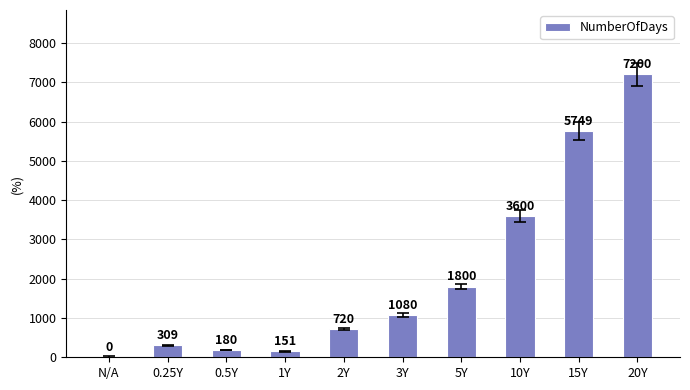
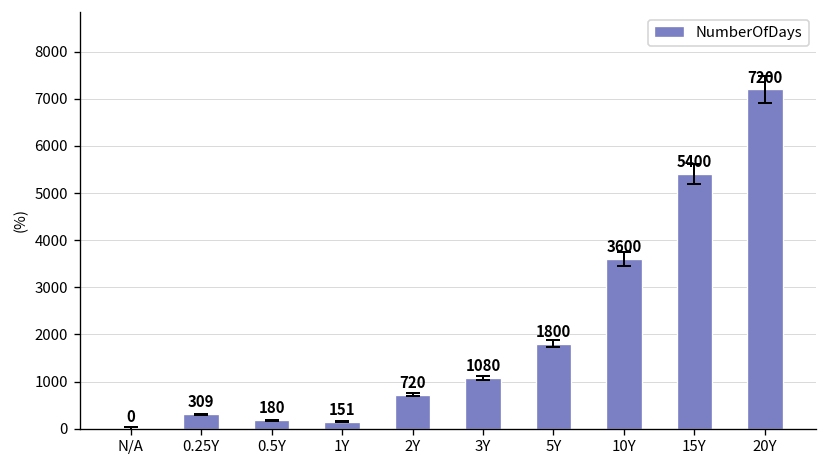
NumberOfDays, 15Y: 5749 -> 5400
